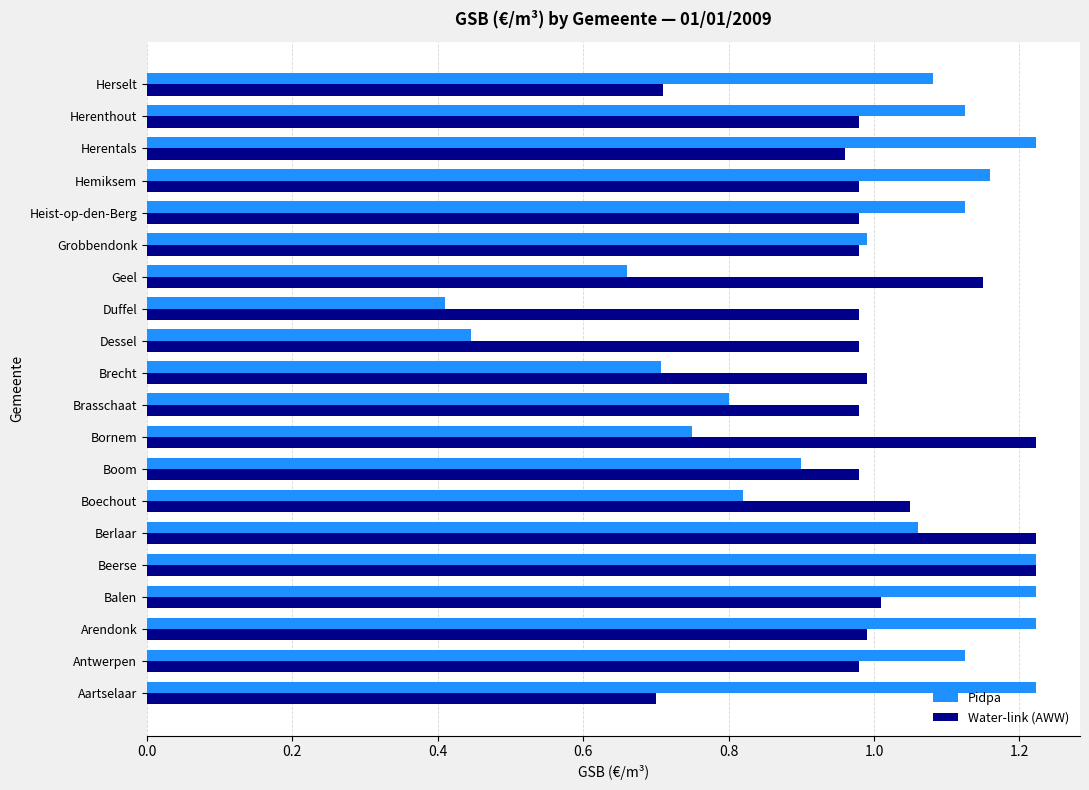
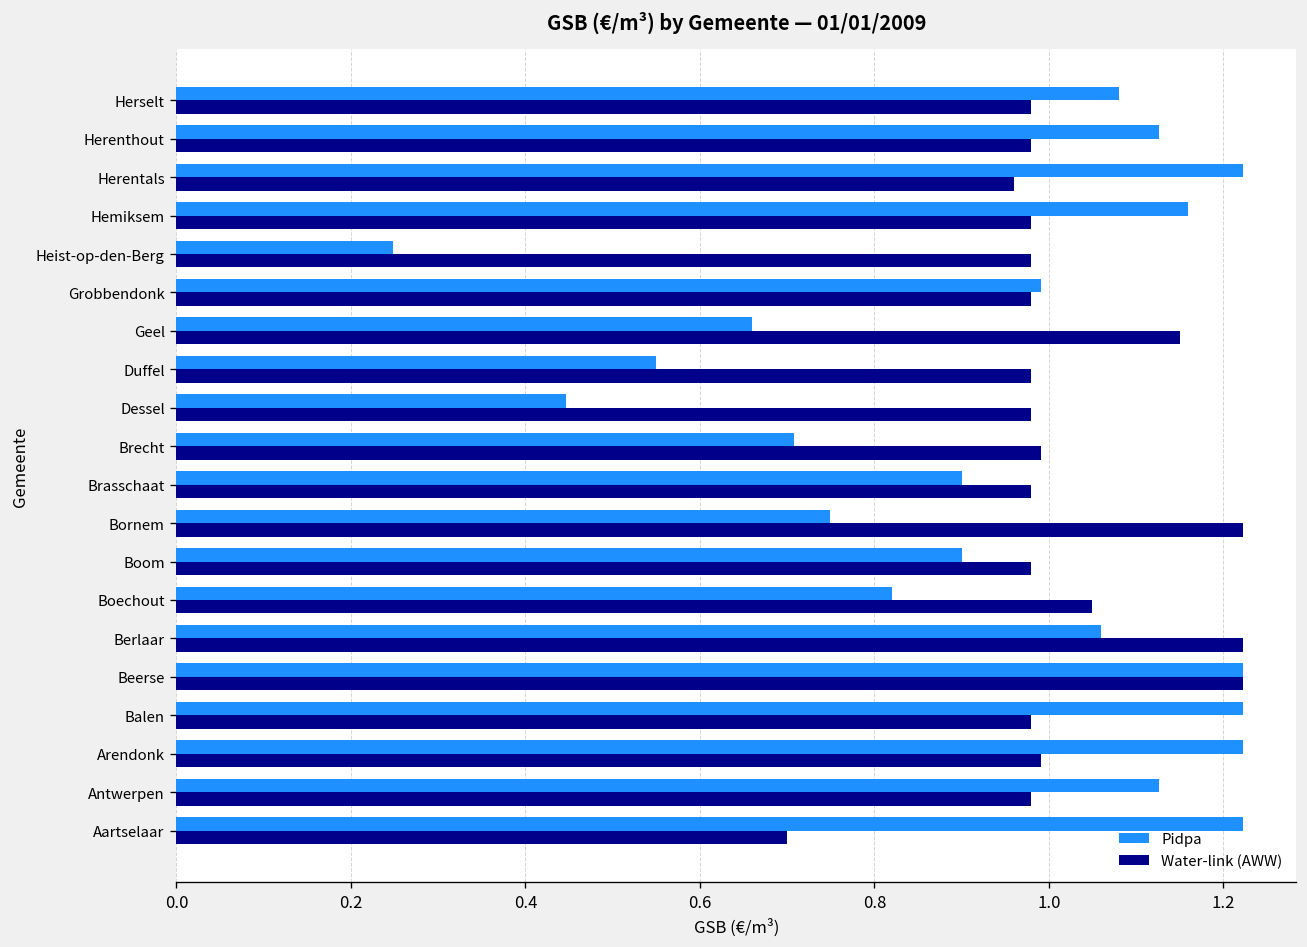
Water-link (AWW), Herselt: 0.71 -> 0.98
Pidpa, Heist-op-den-Berg: 1.13 -> 0.25
Pidpa, Duffel: 0.41 -> 0.55
Pidpa, Brasschaat: 0.8 -> 0.9
Water-link (AWW), Balen: 1.01 -> 0.98
